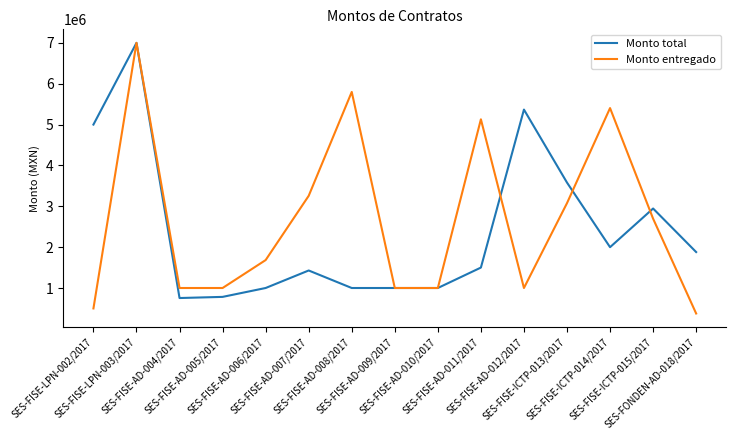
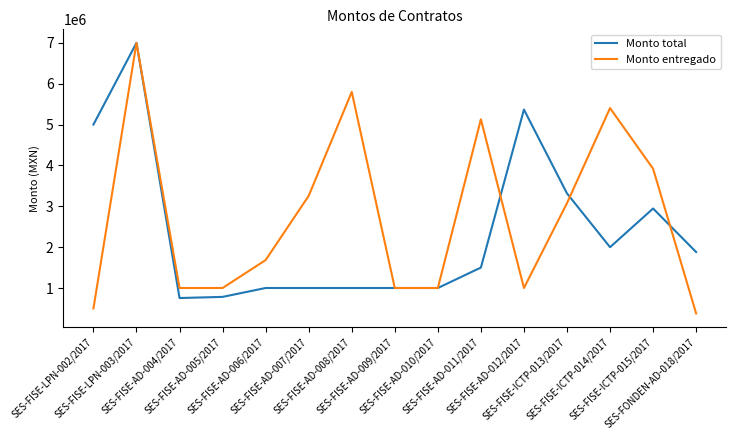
Monto total, SES-FISE-AD-007/2017: 1400000 -> 1000000
Monto total, SES-FISE-ICTP-013/2017: 3600000 -> 3300000
Monto entregado, SES-FISE-ICTP-015/2017: 2700000 -> 3900000
